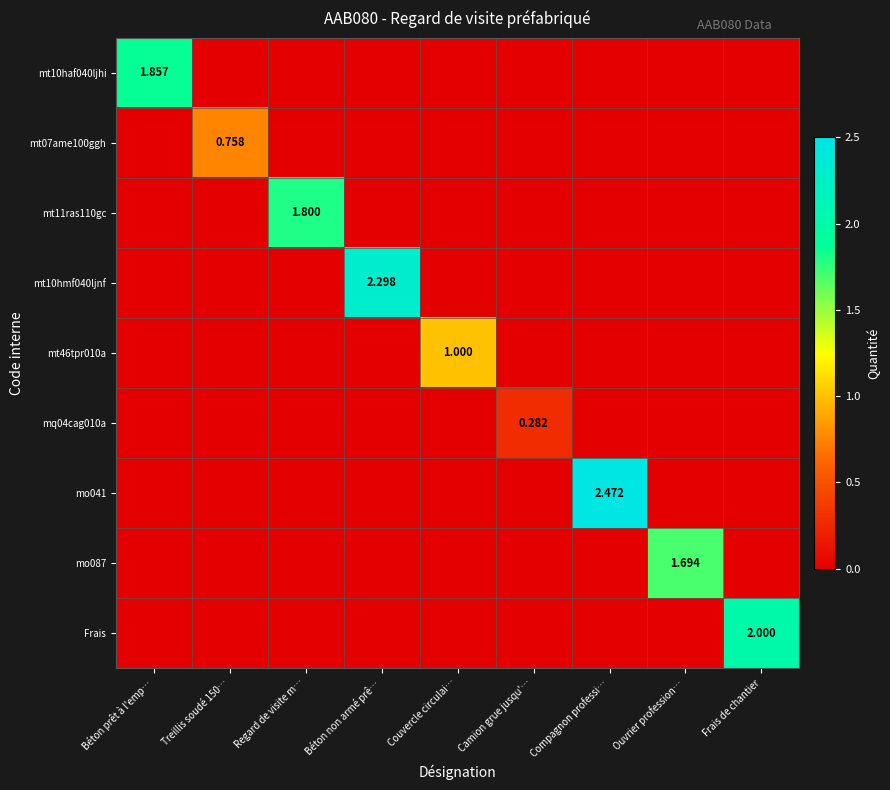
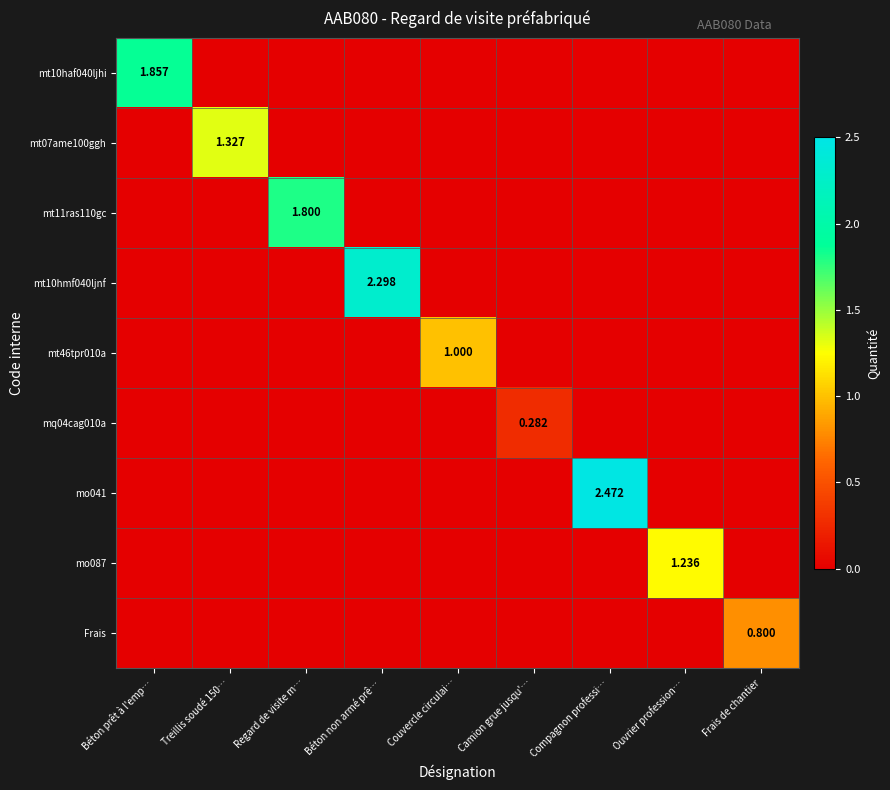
mt07ame100ggh, Treillis soudé 150…: 0.758 -> 1.327
mo087, Ouvrier profession…: 1.694 -> 1.236
Frais, Frais de chantier: 2.000 -> 0.800
